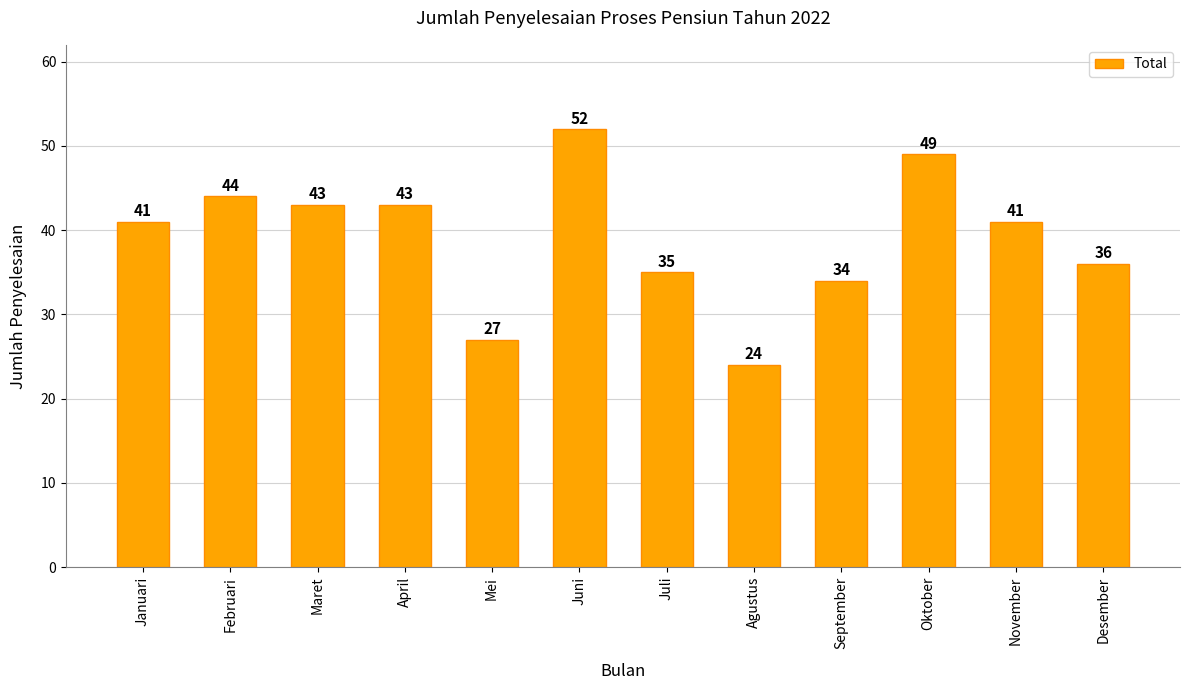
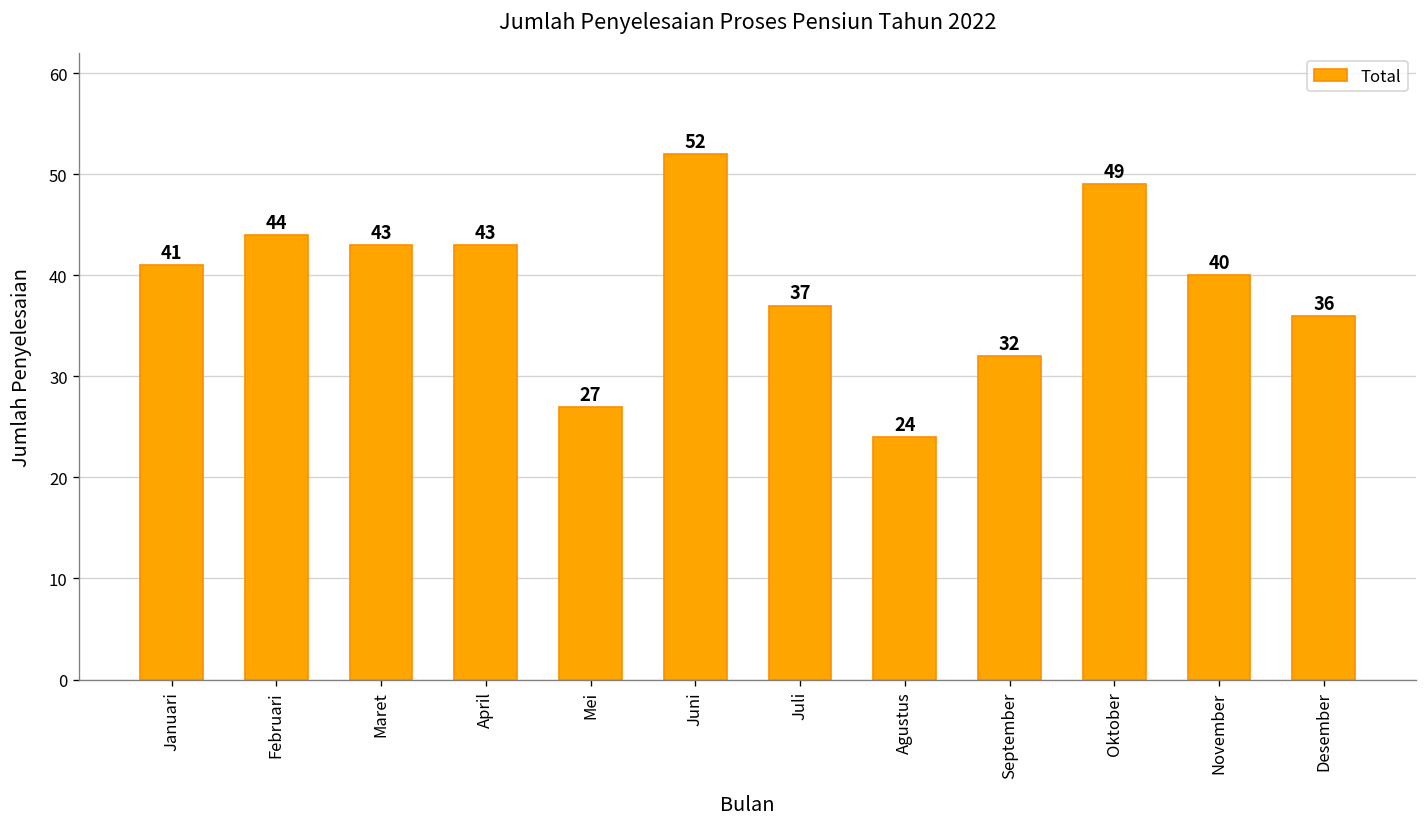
Juli: 35 -> 37
September: 34 -> 32
November: 41 -> 40
